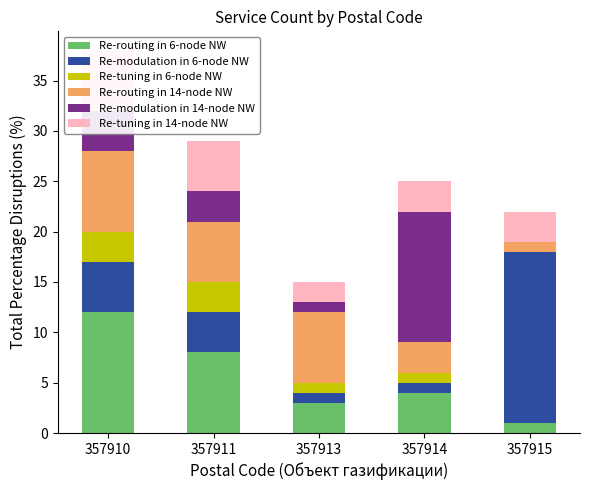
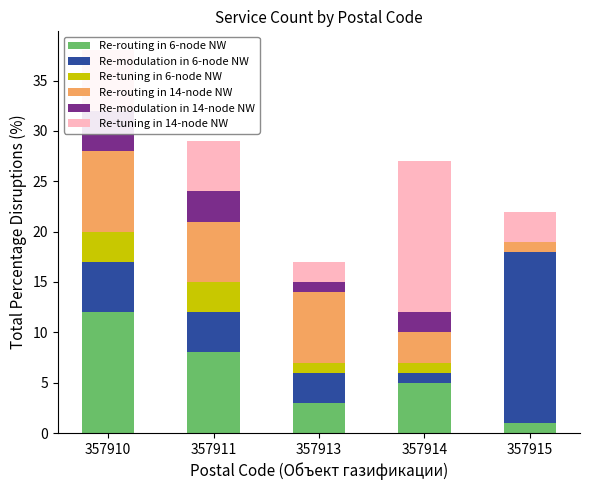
Re-modulation in 6-node NW, 357913: 1 -> 3
Re-routing in 6-node NW, 357914: 4 -> 5
Re-modulation in 14-node NW, 357914: 13 -> 2
Re-tuning in 14-node NW, 357914: 3 -> 15
